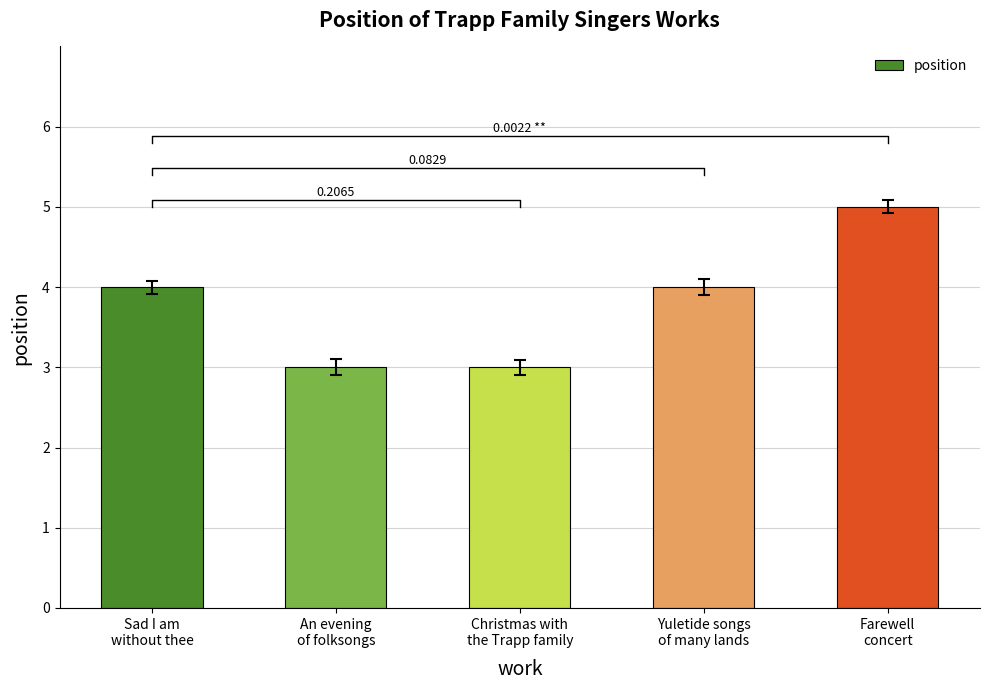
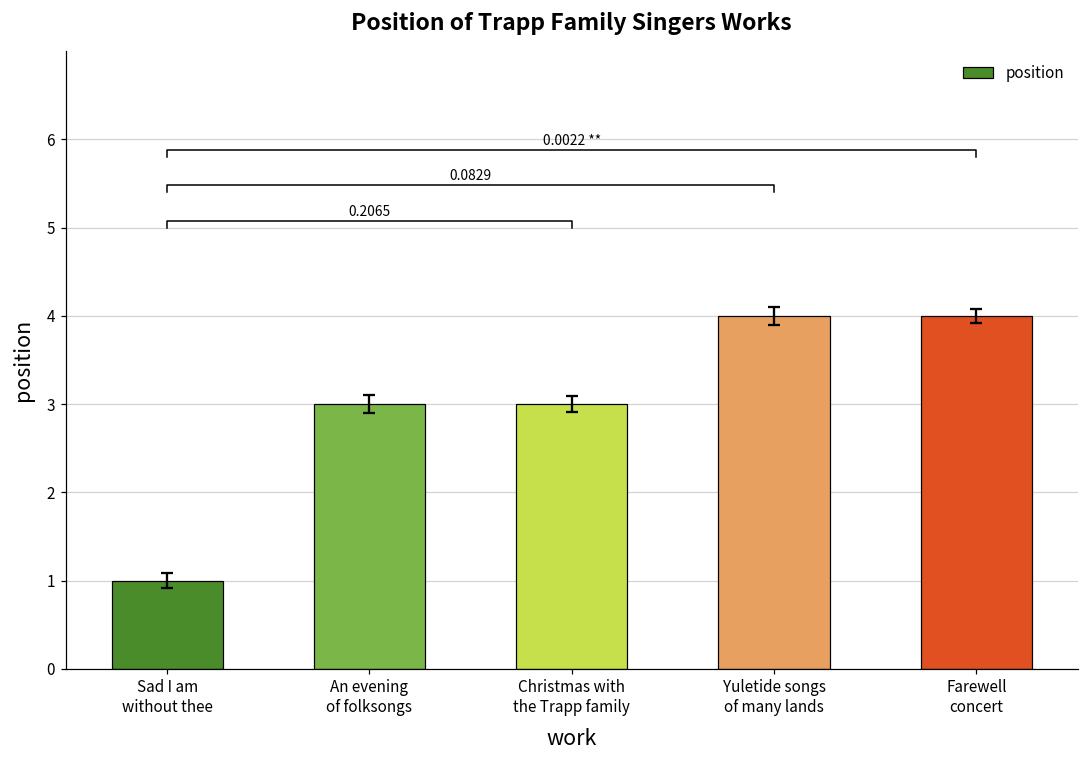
position, Sad I am without thee: 4 -> 1
position, Farewell concert: 5 -> 4
